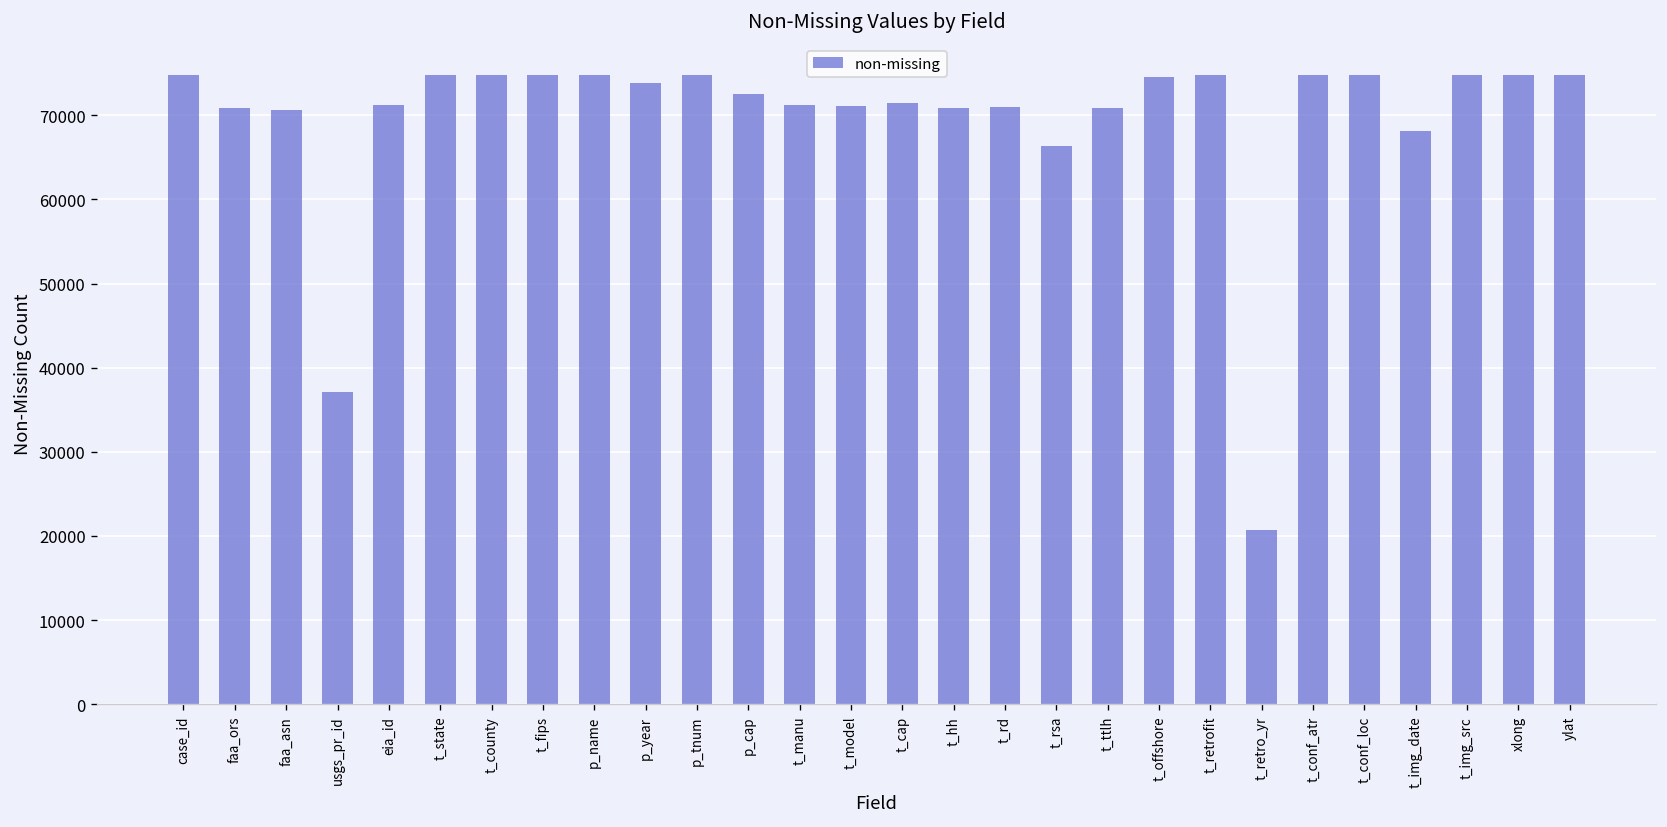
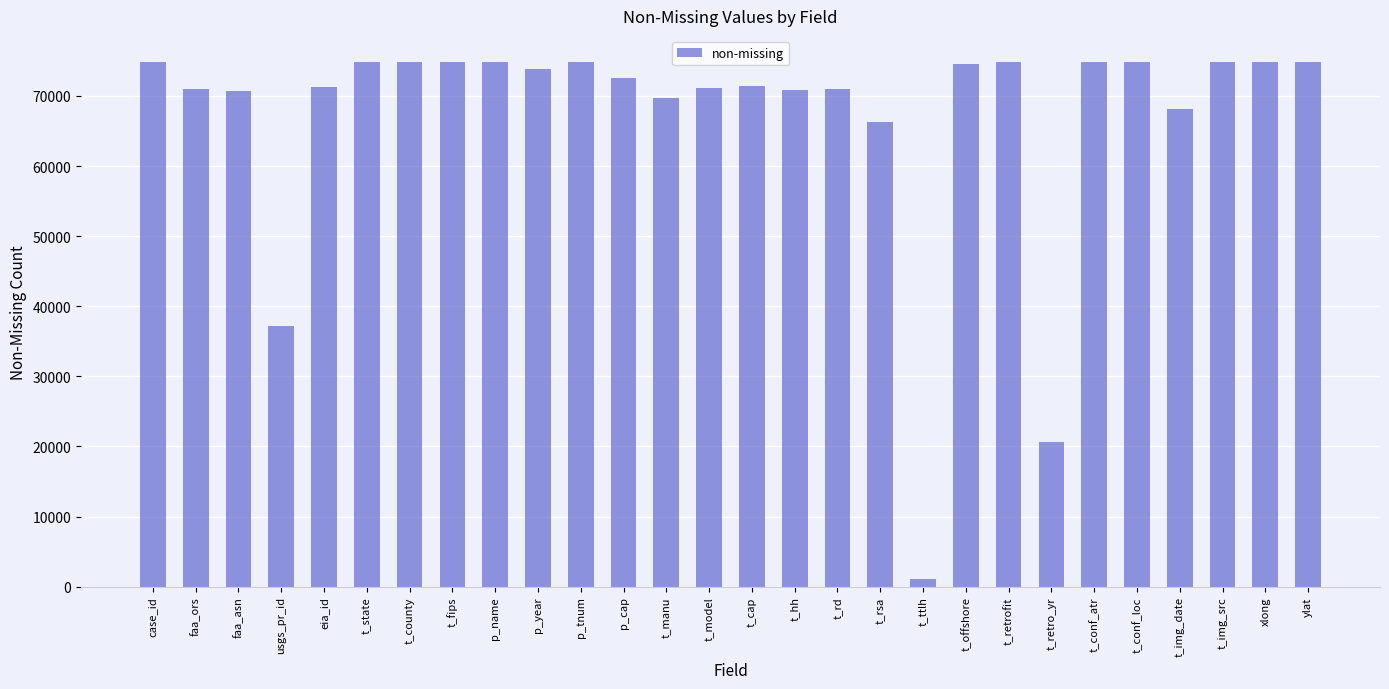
t_manu: 71000 -> 70000
t_ttlh: 71000 -> 1000
